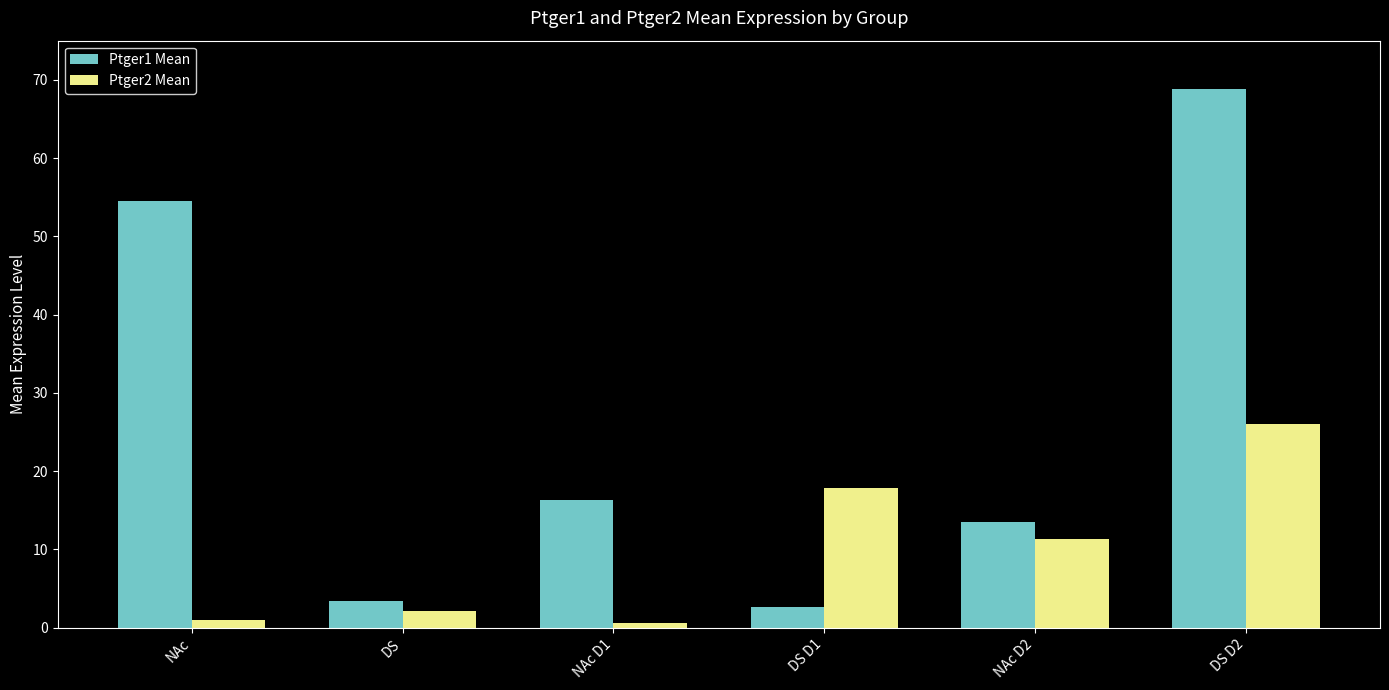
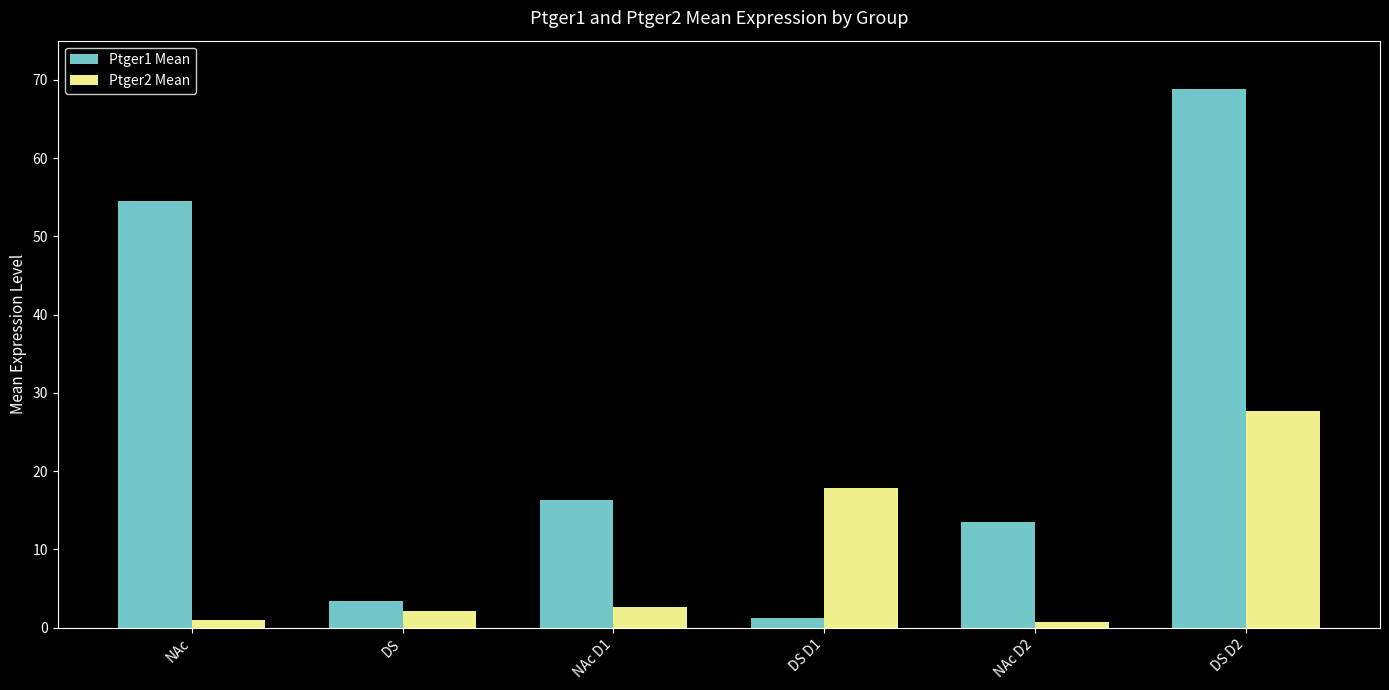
Ptger2 Mean, NAc D1: 1 -> 3
Ptger1 Mean, DS D1: 3 -> 1
Ptger2 Mean, NAc D2: 11 -> 1
Ptger2 Mean, DS D2: 26 -> 28
